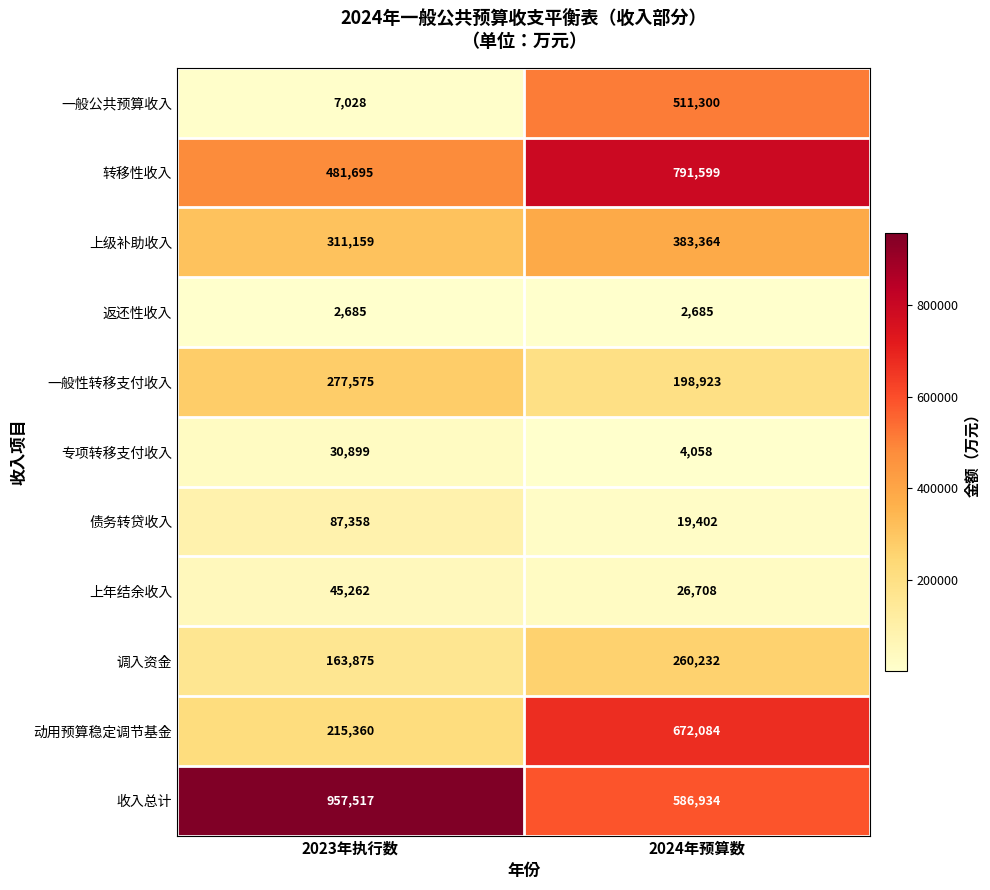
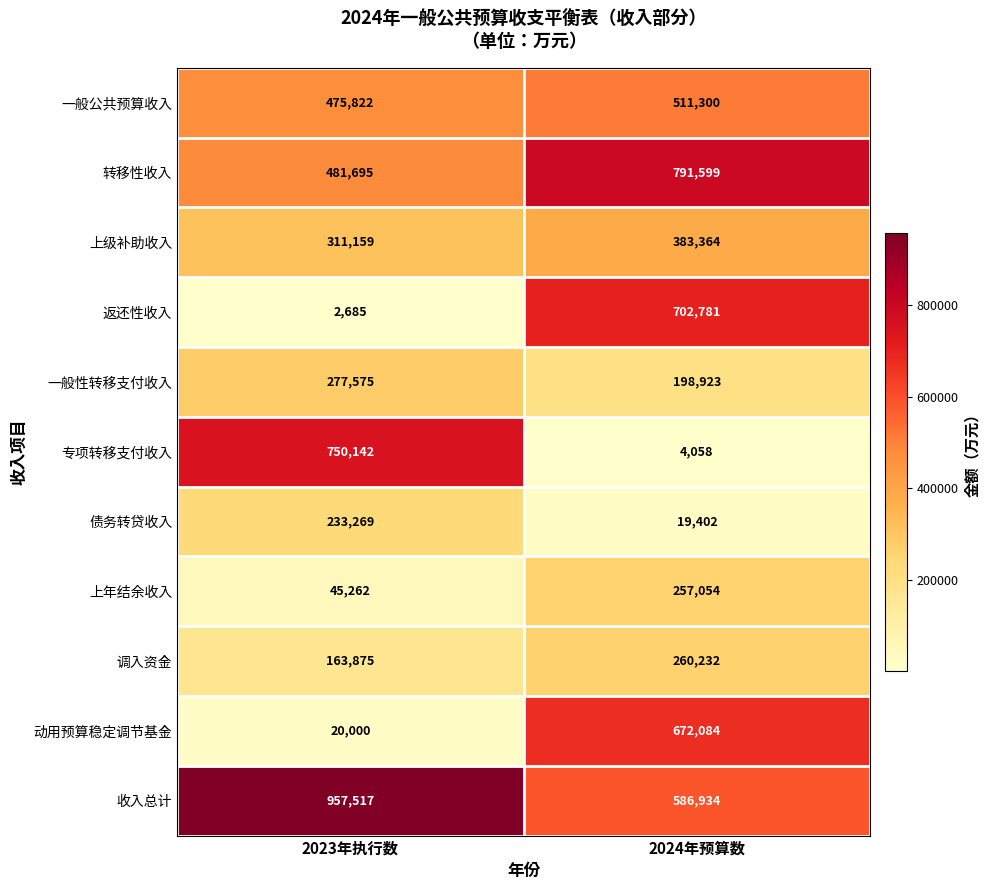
一般公共预算收入, 2023年执行数: 7,028 -> 475,822
返还性收入, 2024年预算数: 2,685 -> 702,781
专项转移支付收入, 2023年执行数: 30,899 -> 750,142
债务转贷收入, 2023年执行数: 87,358 -> 233,269
上年结余收入, 2024年预算数: 26,708 -> 257,054
动用预算稳定调节基金, 2023年执行数: 215,360 -> 20,000
